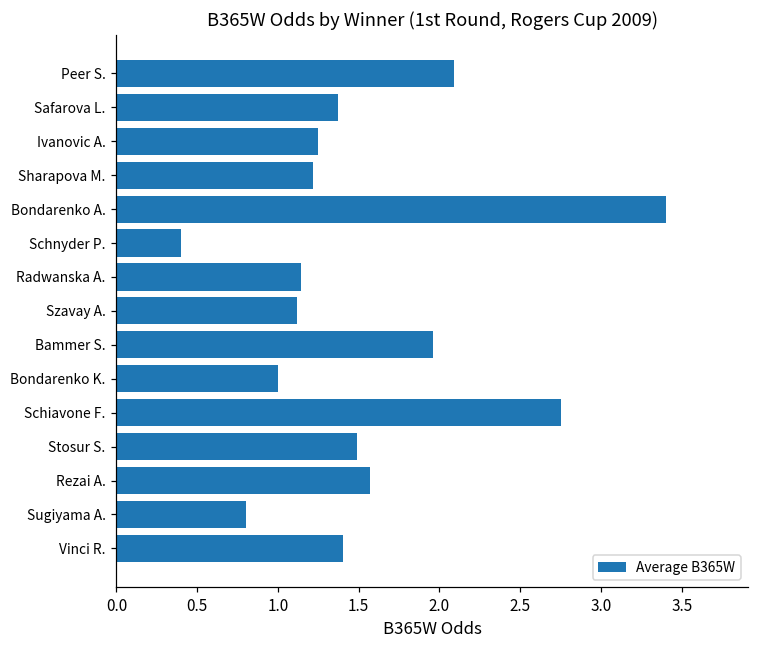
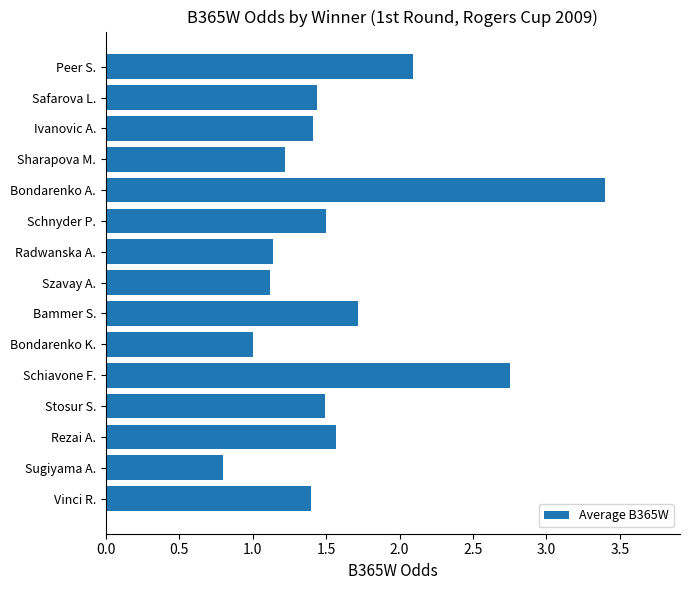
Safarova L.: 1.37 -> 1.44
Ivanovic A.: 1.25 -> 1.41
Schnyder P.: 0.4 -> 1.5
Bammer S.: 1.96 -> 1.72
